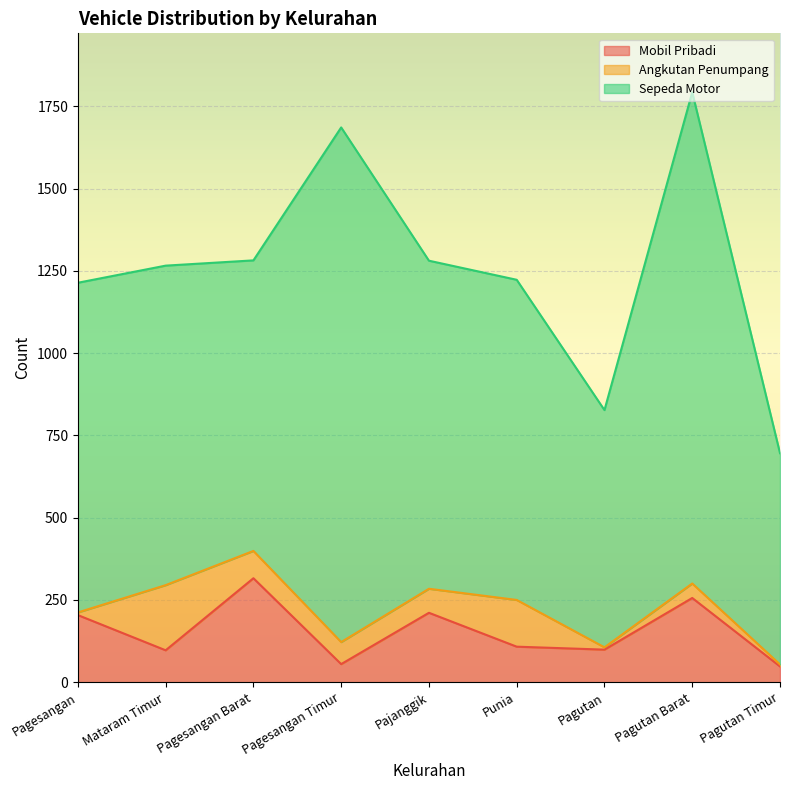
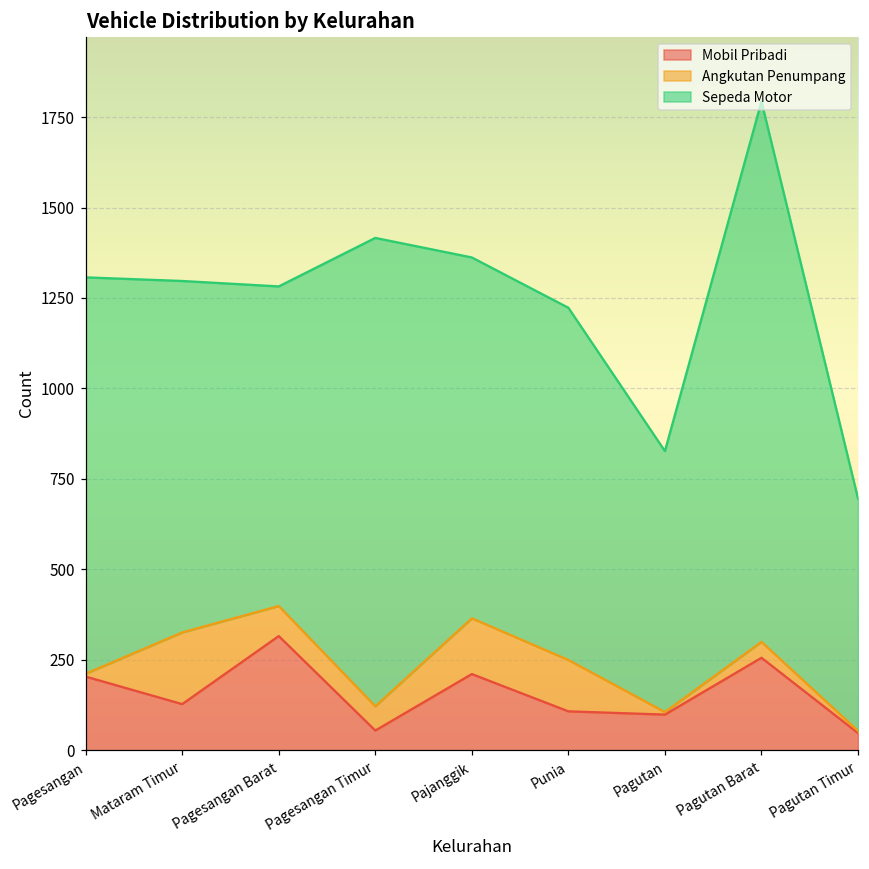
Sepeda Motor, Pagesangan: 1000 -> 1100
Mobil Pribadi, Mataram Timur: 100 -> 130
Sepeda Motor, Pagesangan Timur: 1560 -> 1290
Angkutan Penumpang, Pajanggik: 70 -> 150
